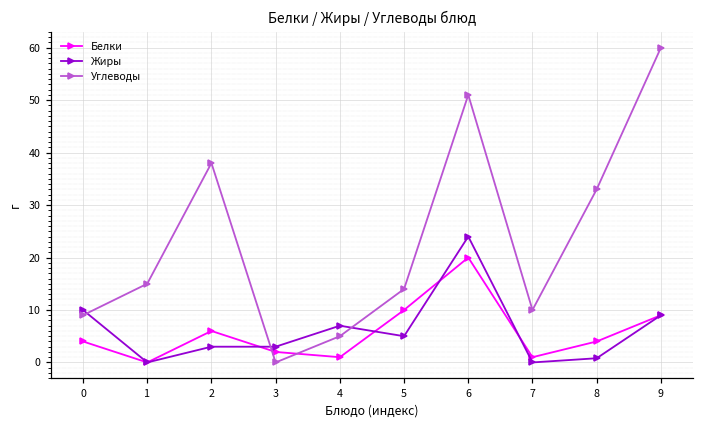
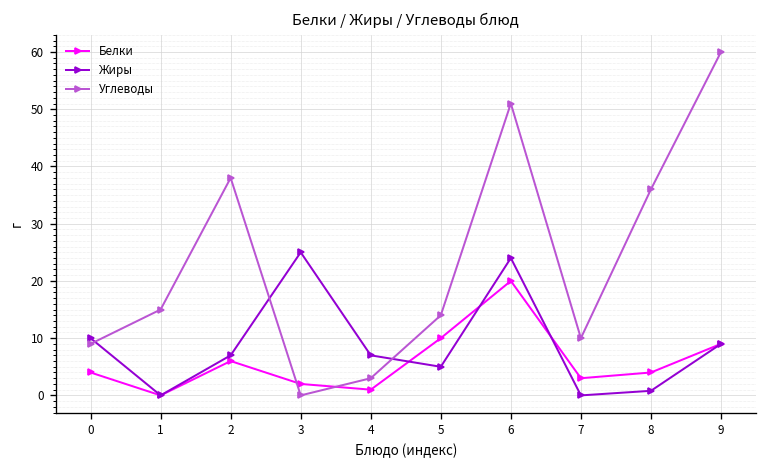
Жиры, 2: 3 -> 7
Жиры, 3: 3 -> 25
Углеводы, 4: 5 -> 3
Белки, 7: 1 -> 3
Углеводы, 8: 33 -> 36
